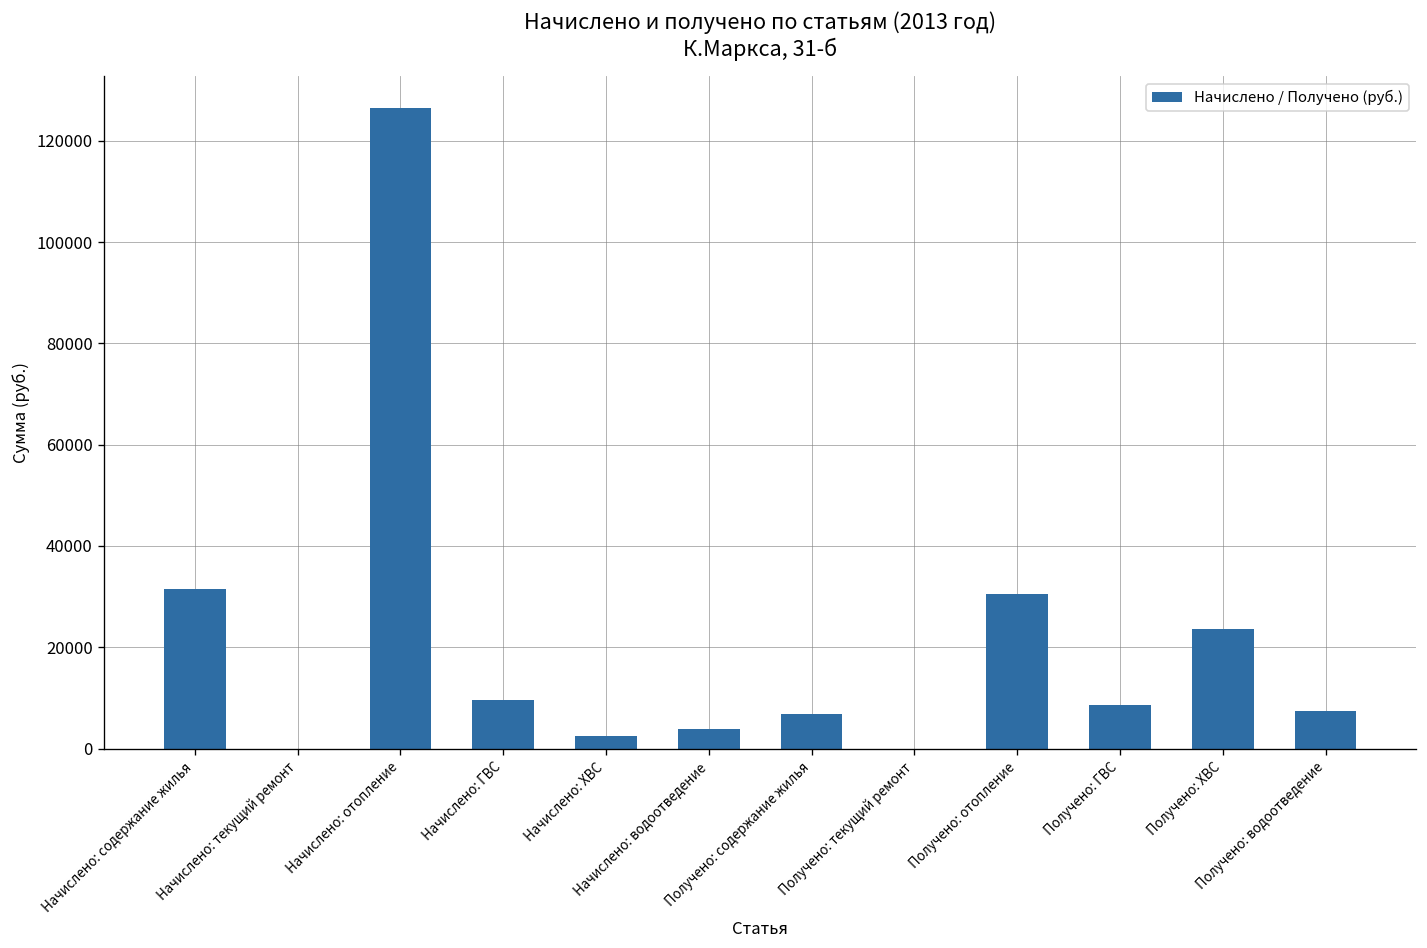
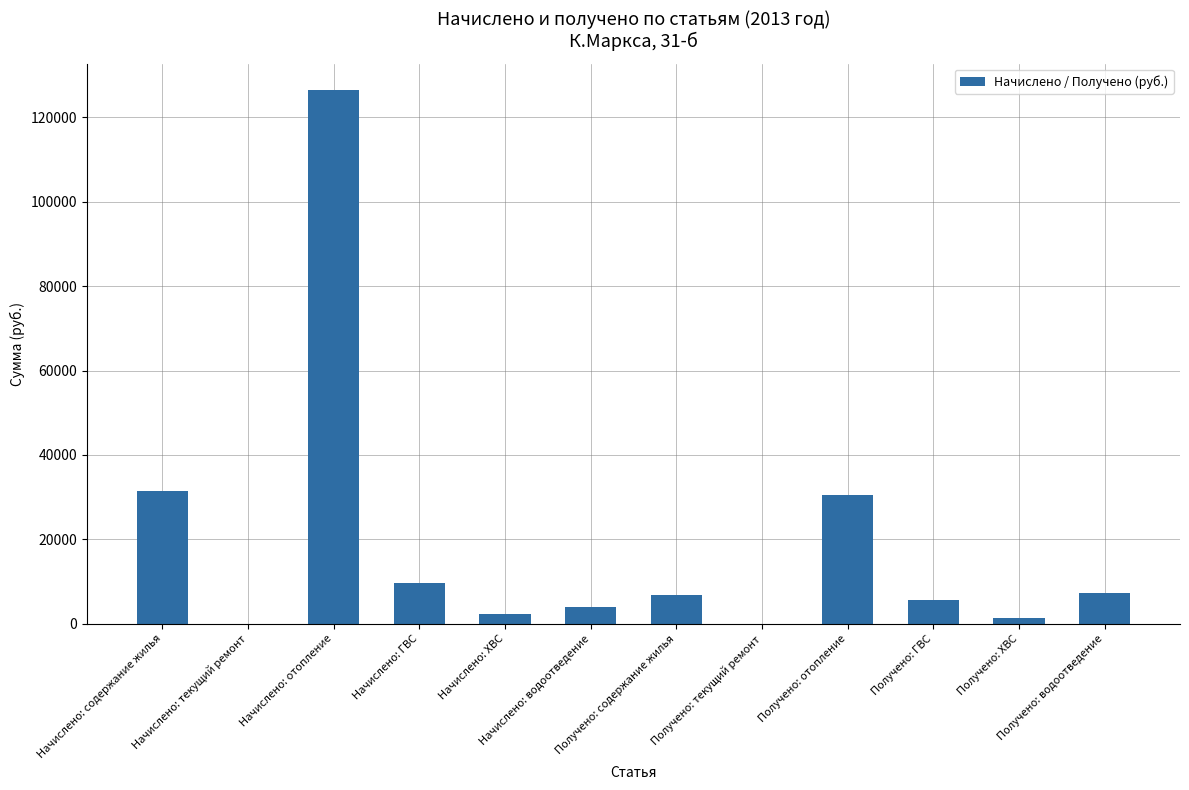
Получено: ГВС: 9000 -> 6000
Получено: ХВС: 24000 -> 1000
